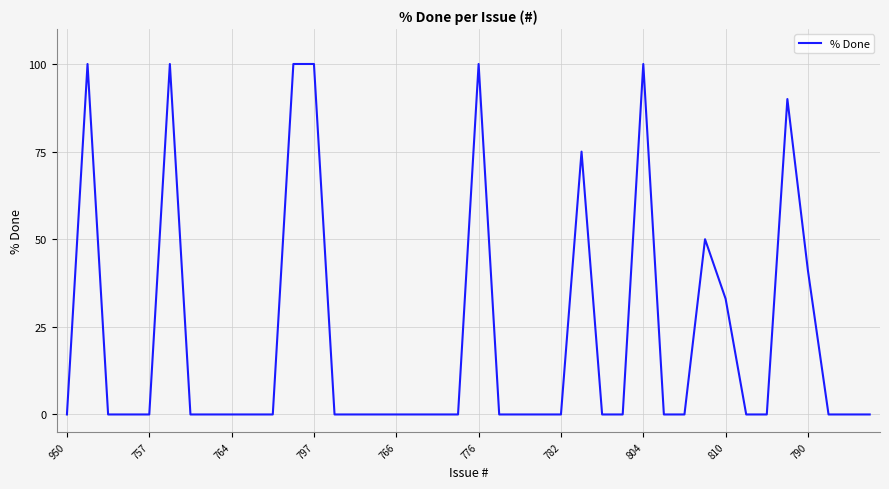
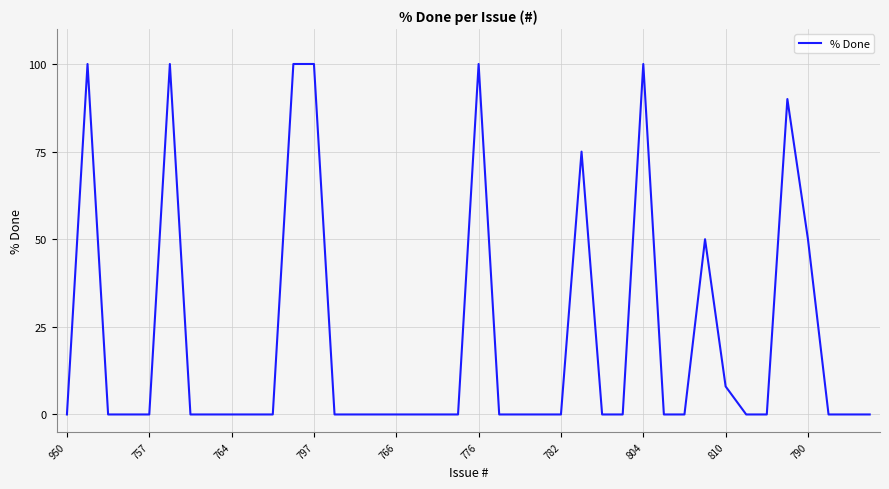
810: 33 -> 8
790: 41 -> 50
